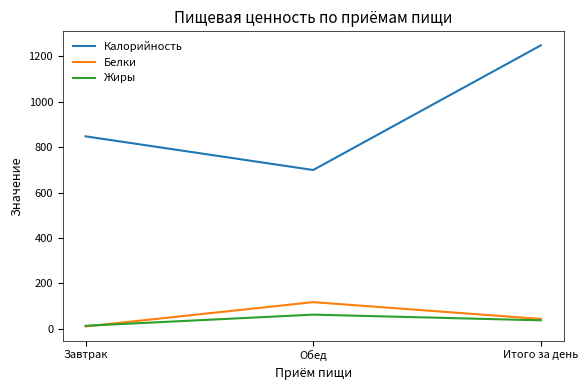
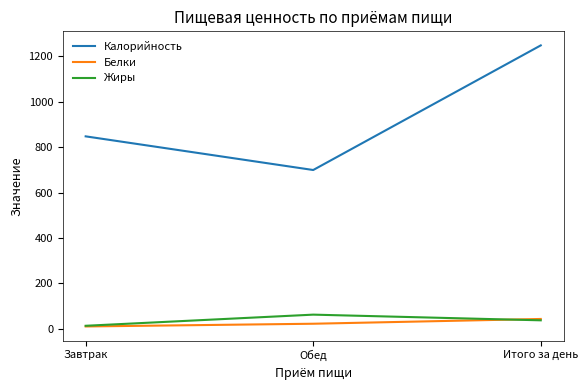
Белки, Обед: 120 -> 20
